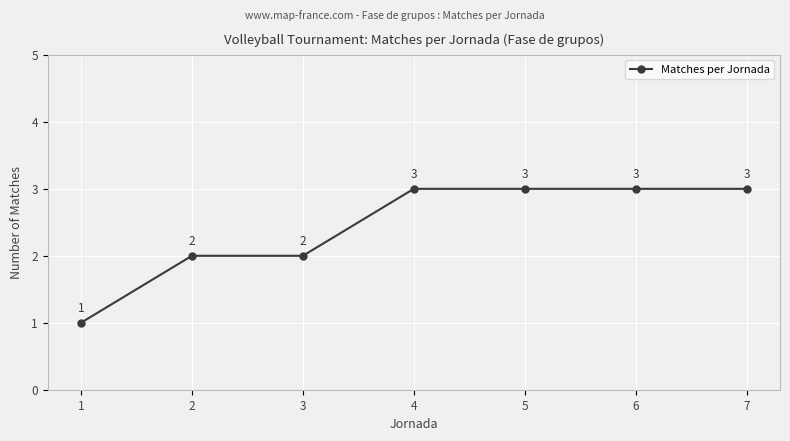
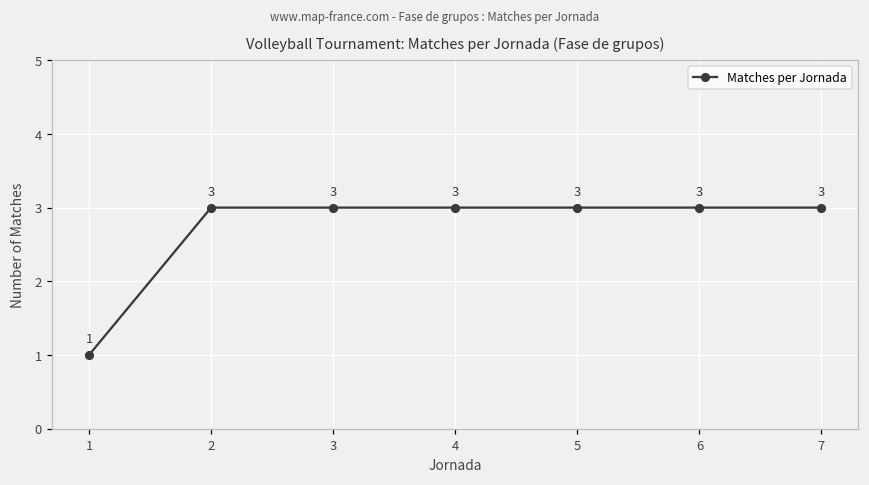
2: 2 -> 3
3: 2 -> 3
